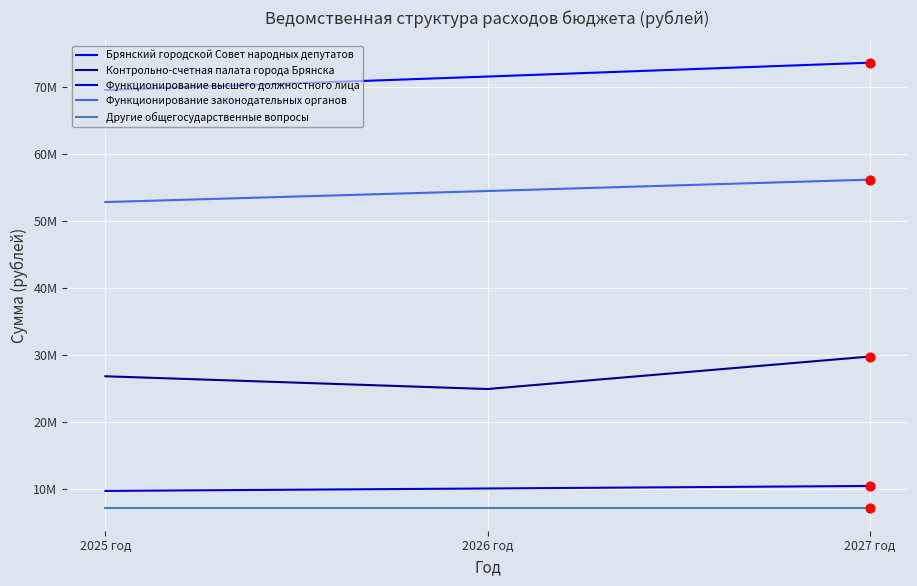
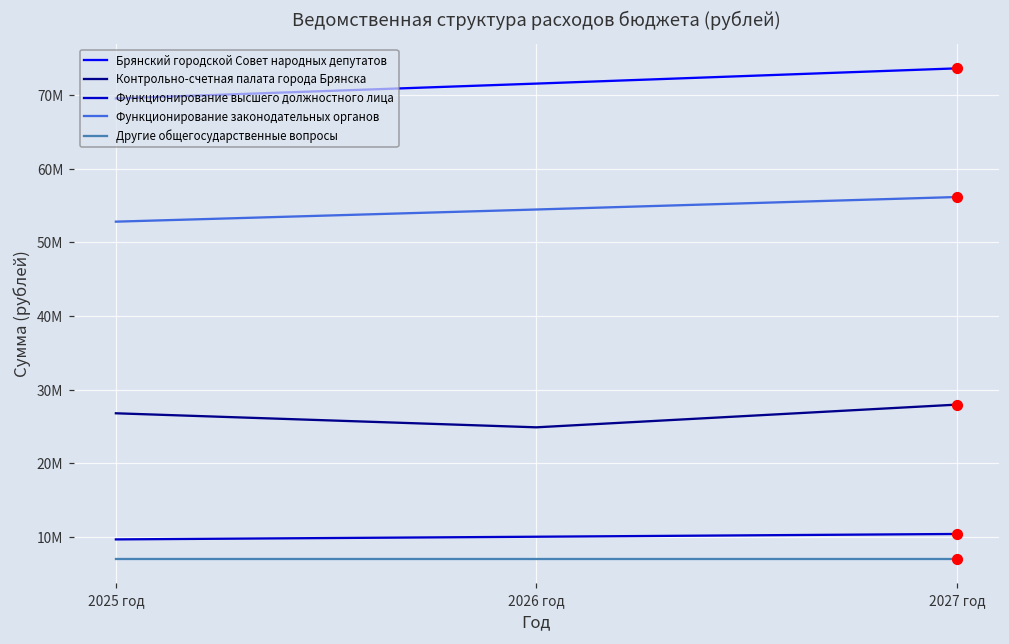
Контрольно-счетная палата города Брянска, 2027 год: 30000000 -> 28000000
